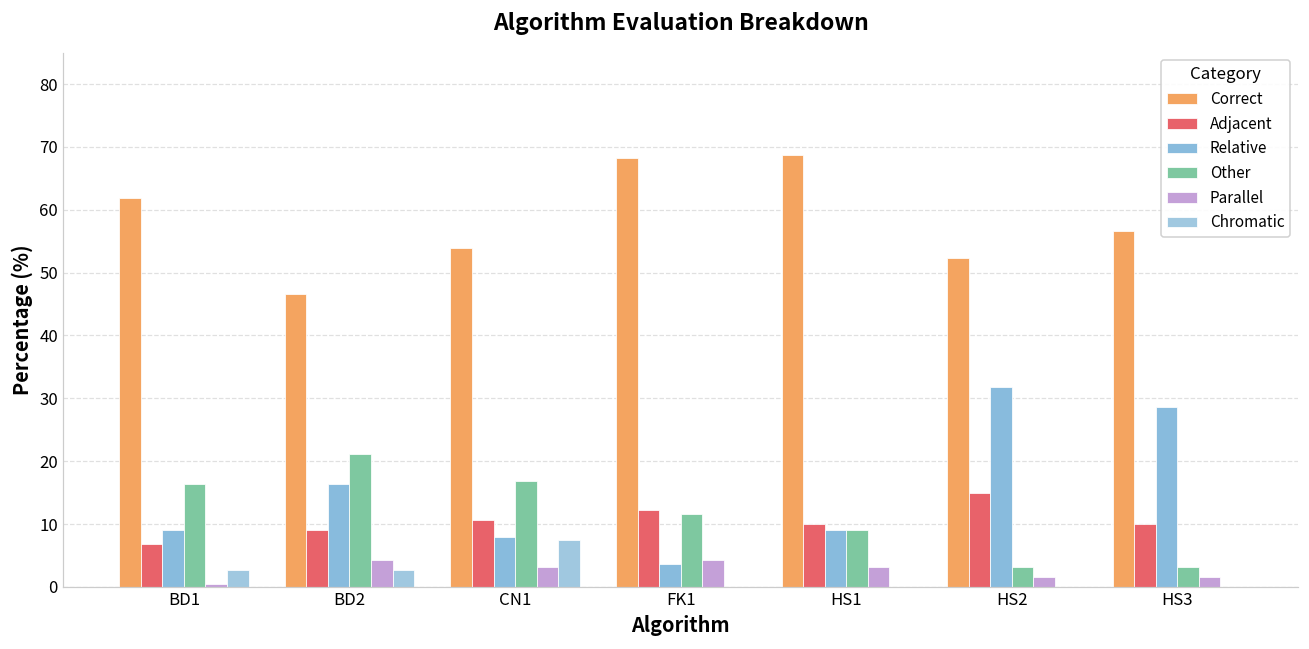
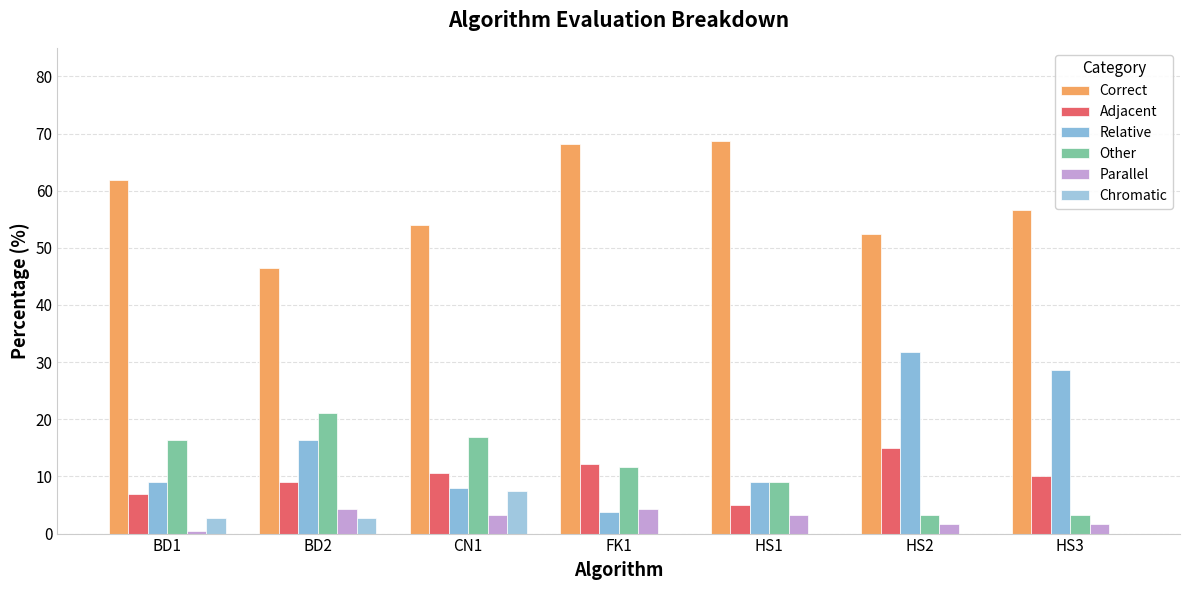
Adjacent, HS1: 10 -> 5
